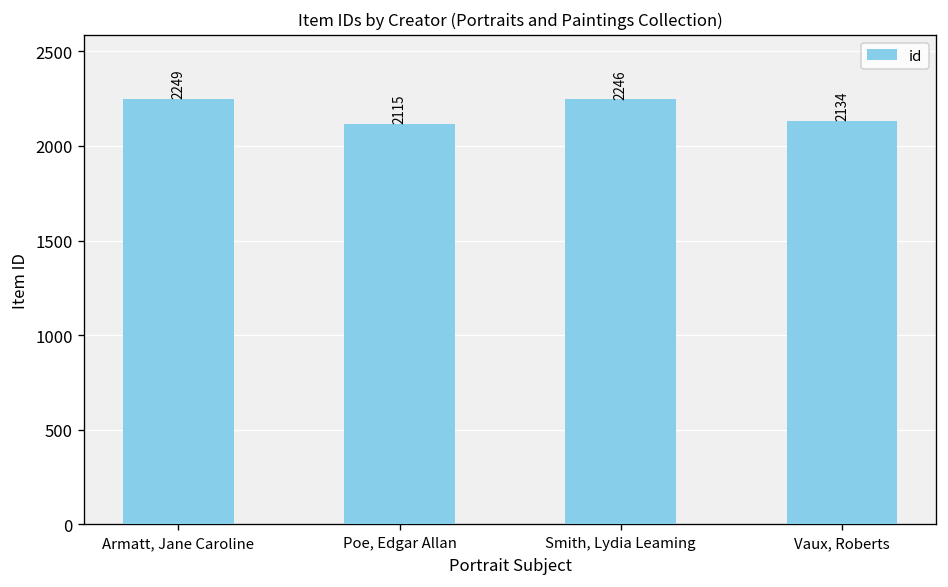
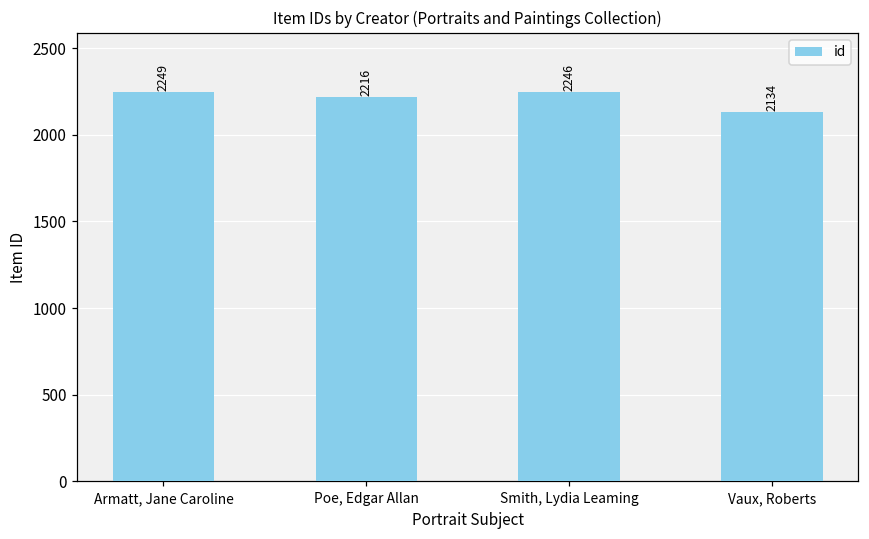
Poe, Edgar Allan: 2115 -> 2216
